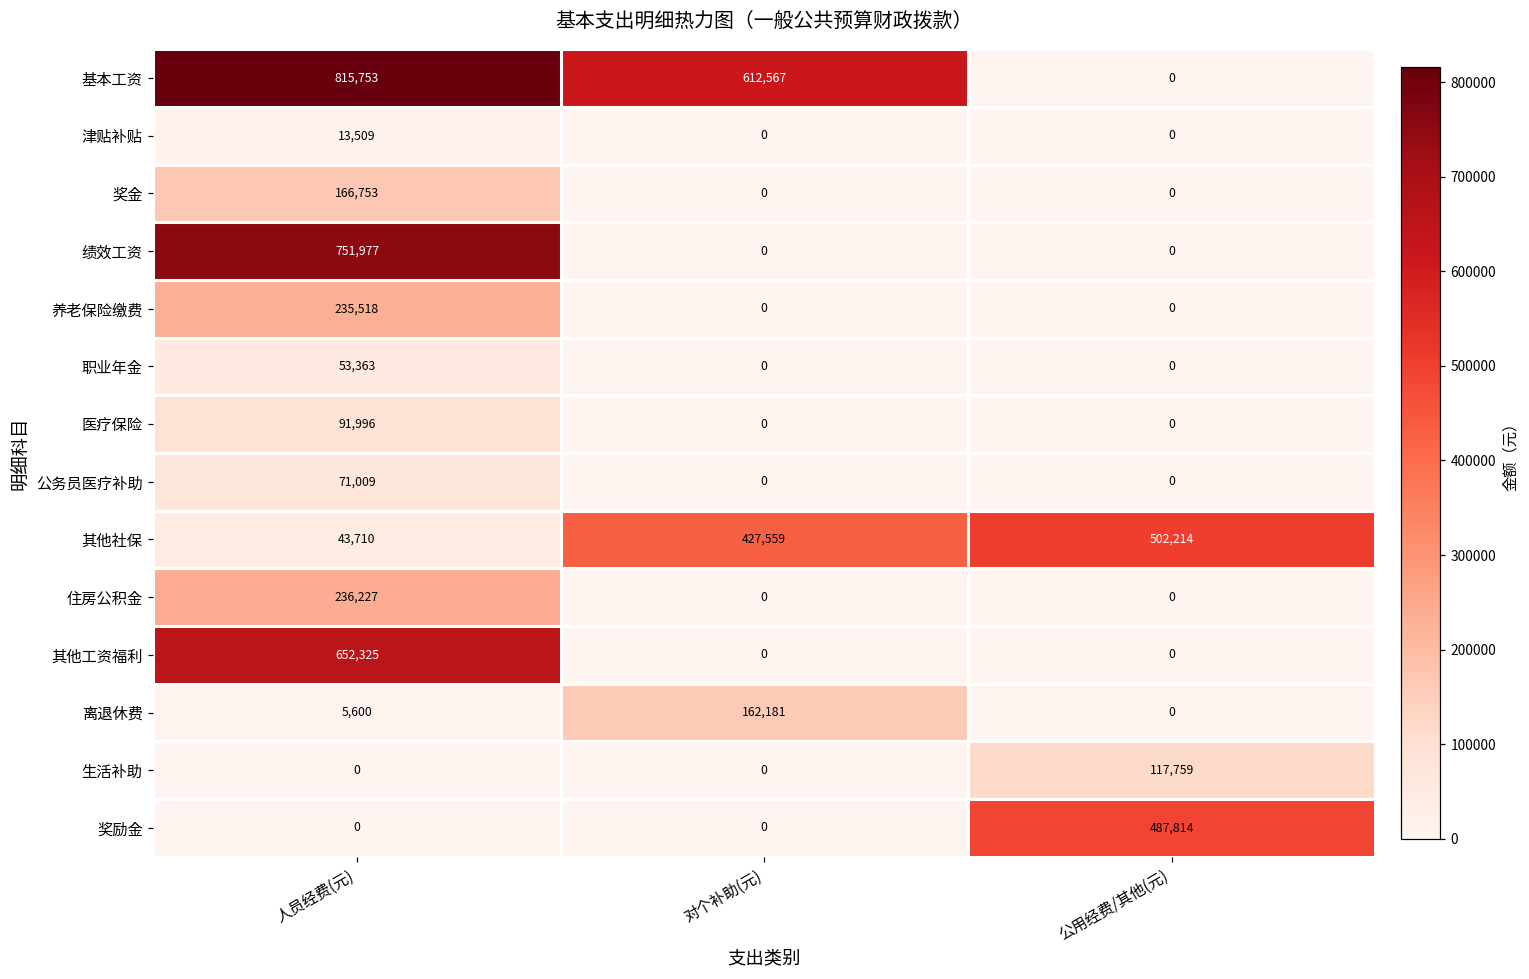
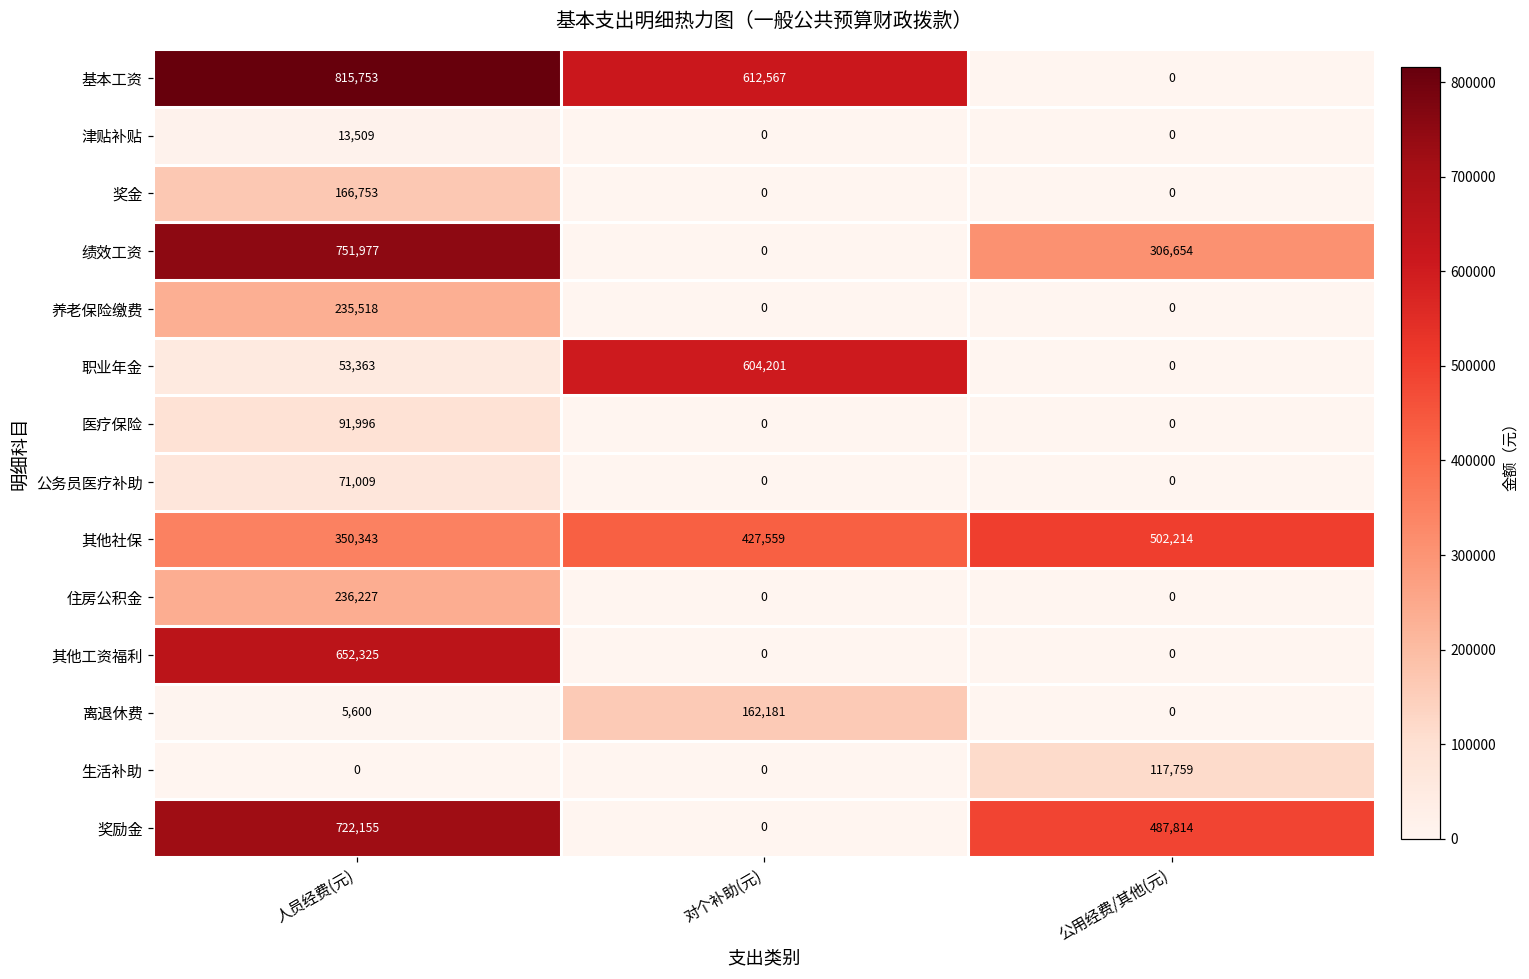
绩效工资, 公用经费/其他(元): 0 -> 306,654
职业年金, 对个补助(元): 0 -> 604,201
其他社保, 人员经费(元): 43,710 -> 350,343
奖励金, 人员经费(元): 0 -> 722,155
